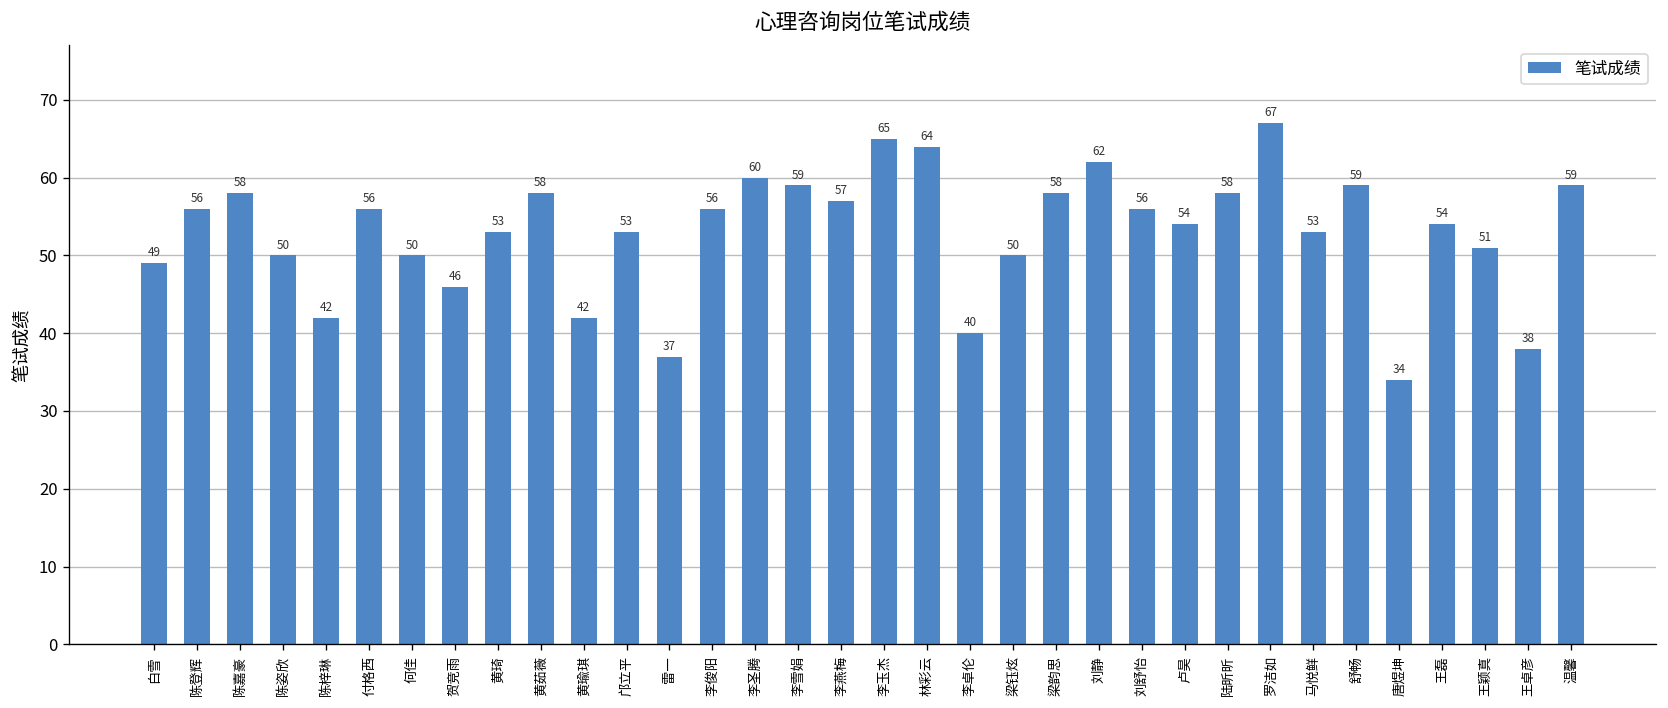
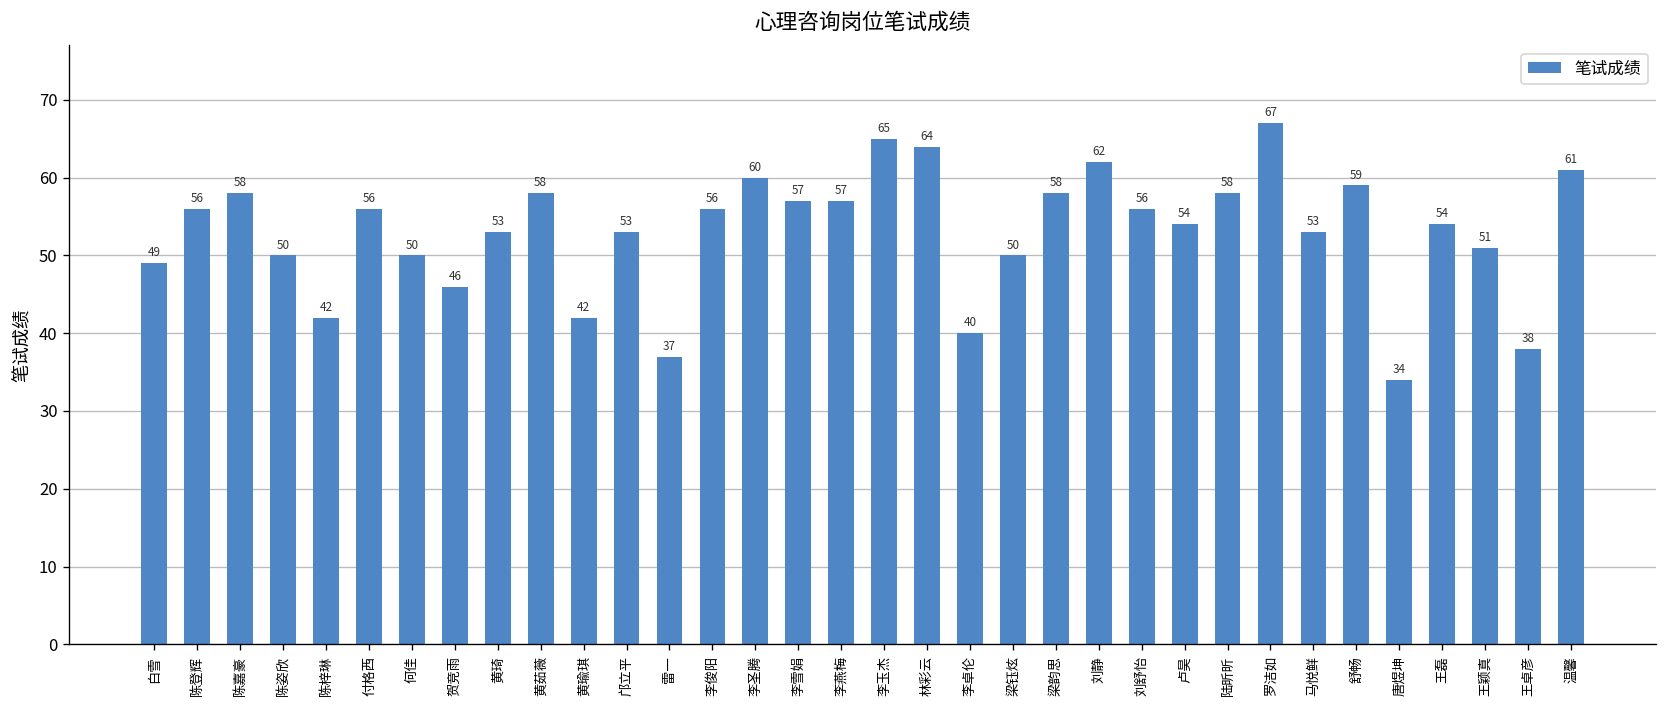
李雪娟: 59 -> 57
温馨: 59 -> 61
